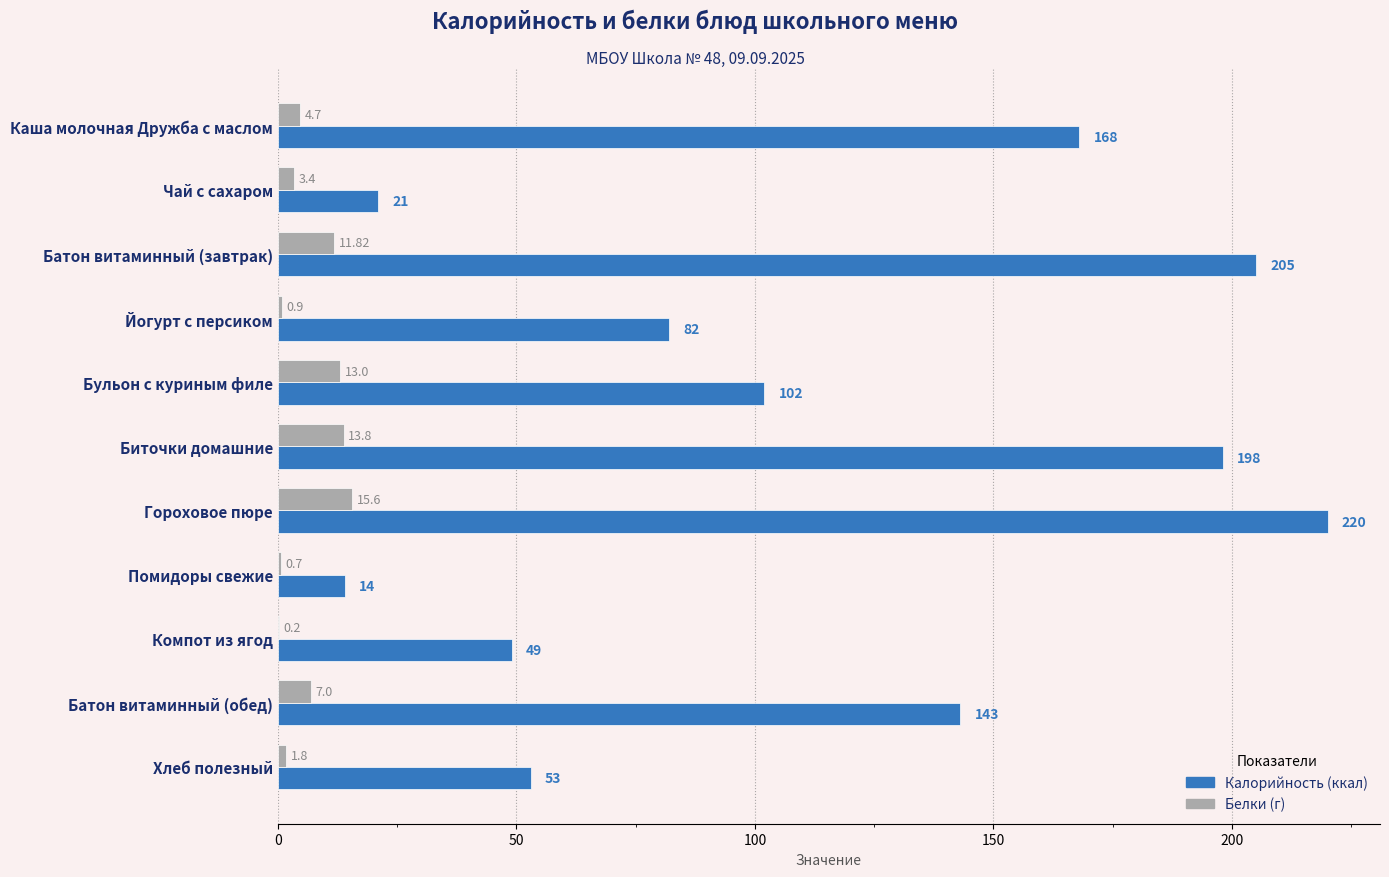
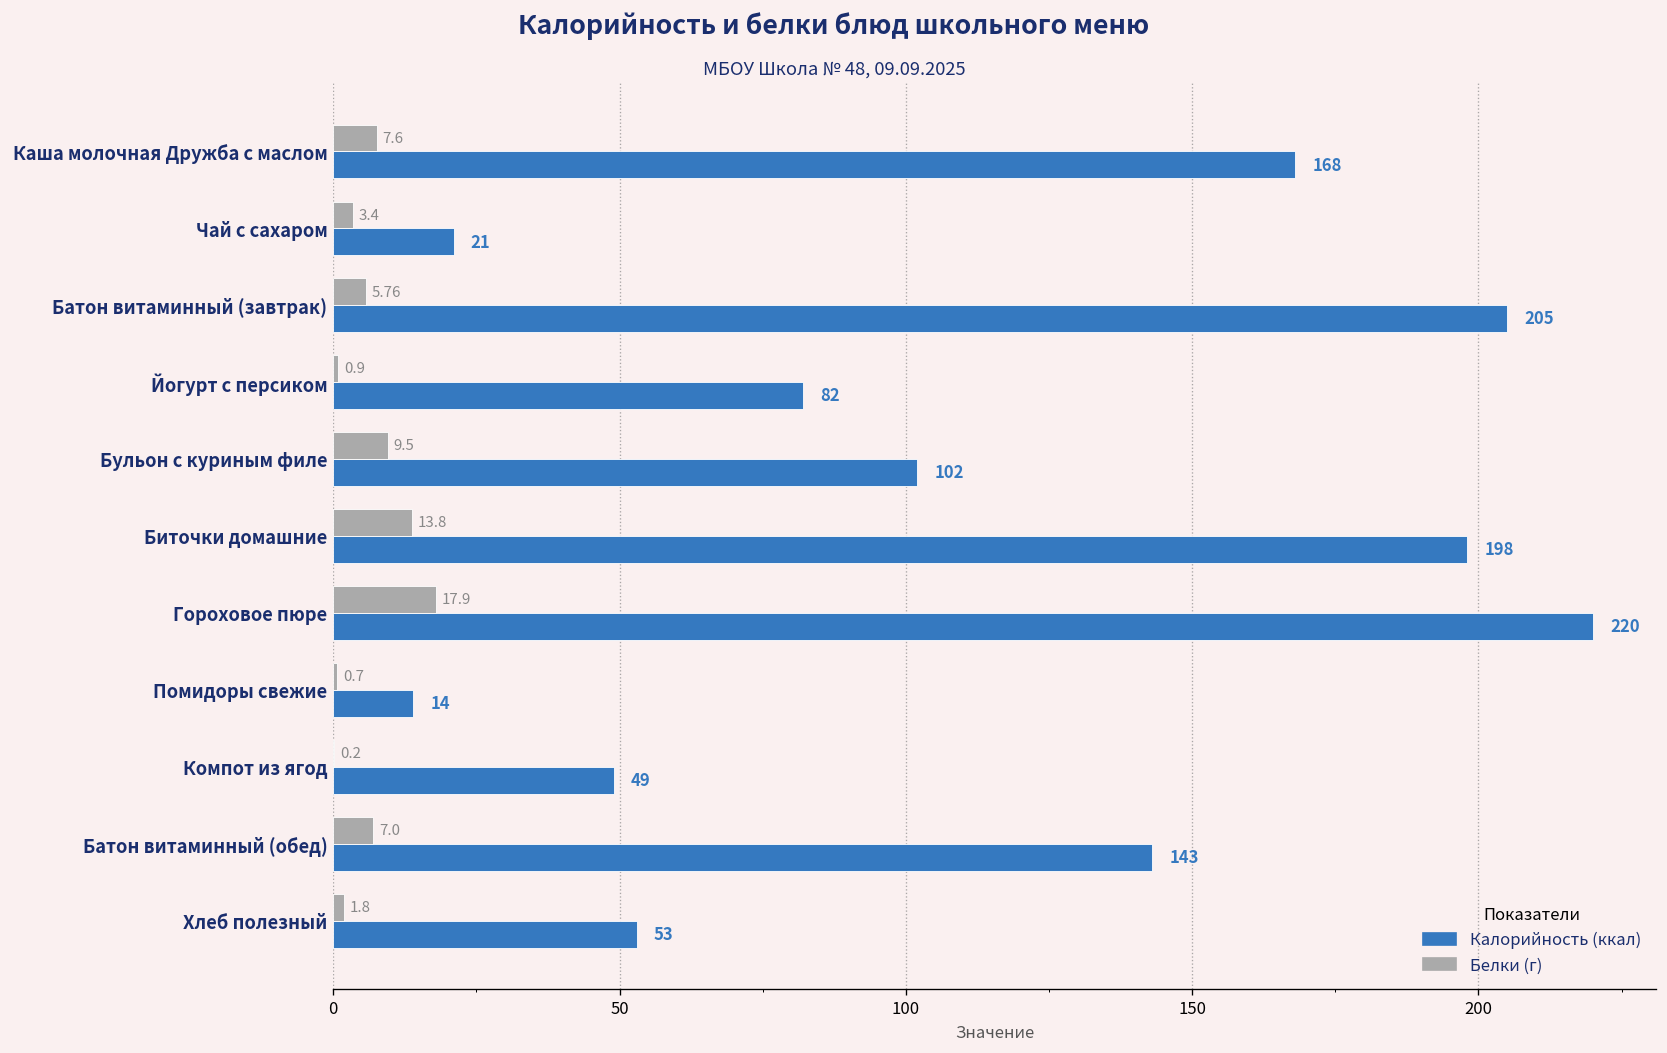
Белки (г), Каша молочная Дружба с маслом: 4.7 -> 7.6
Белки (г), Батон витаминный (завтрак): 11.82 -> 5.76
Белки (г), Бульон с куриным филе: 13.0 -> 9.5
Белки (г), Гороховое пюре: 15.6 -> 17.9
